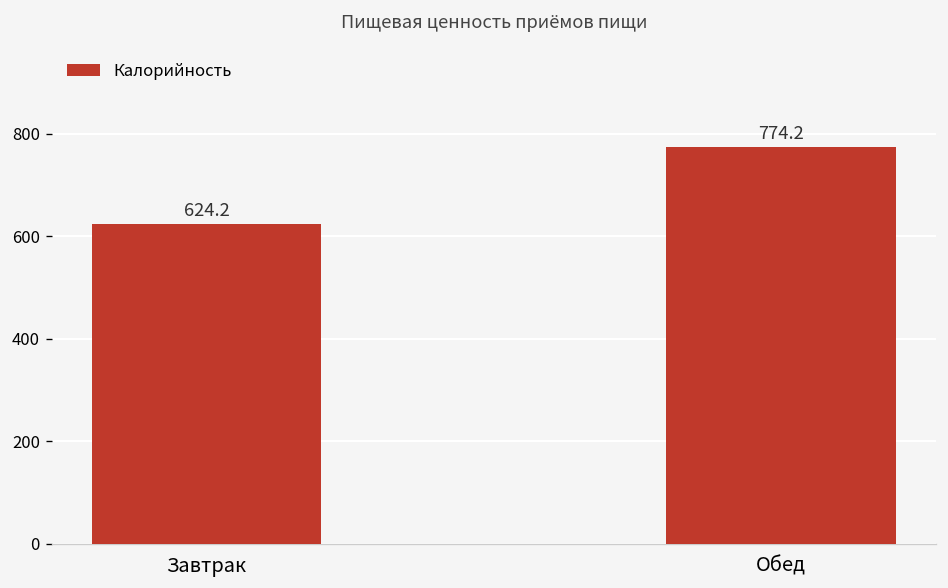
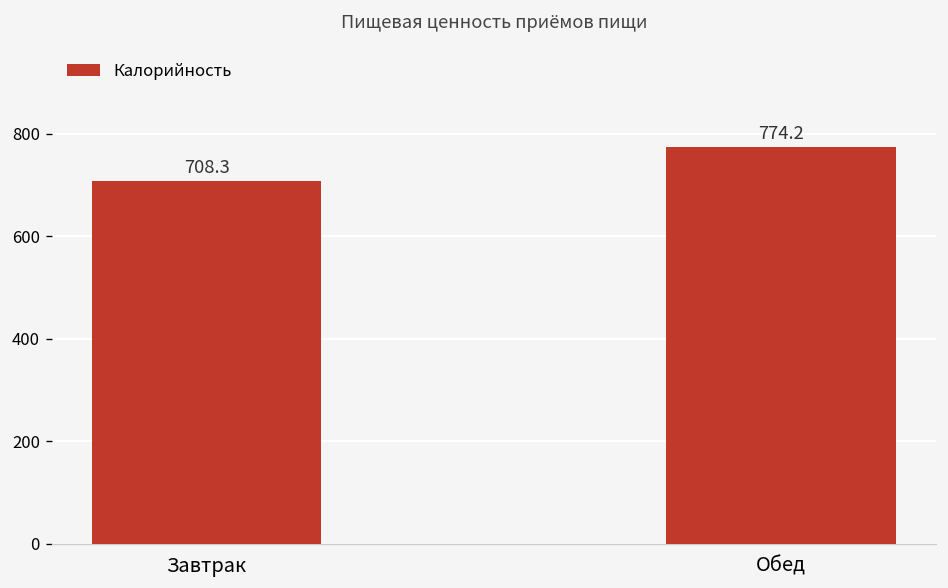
Завтрак: 624.2 -> 708.3
